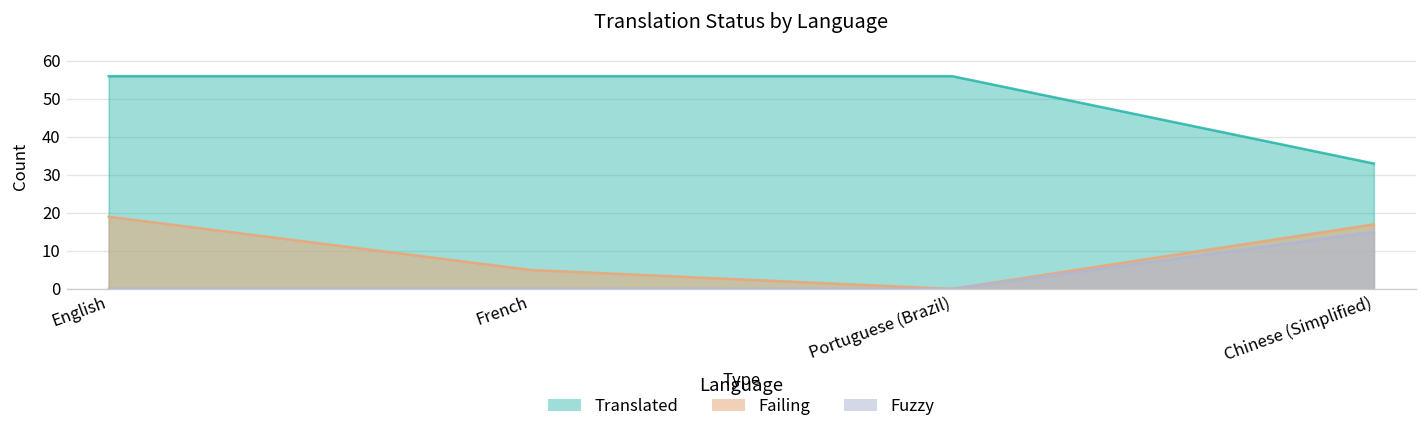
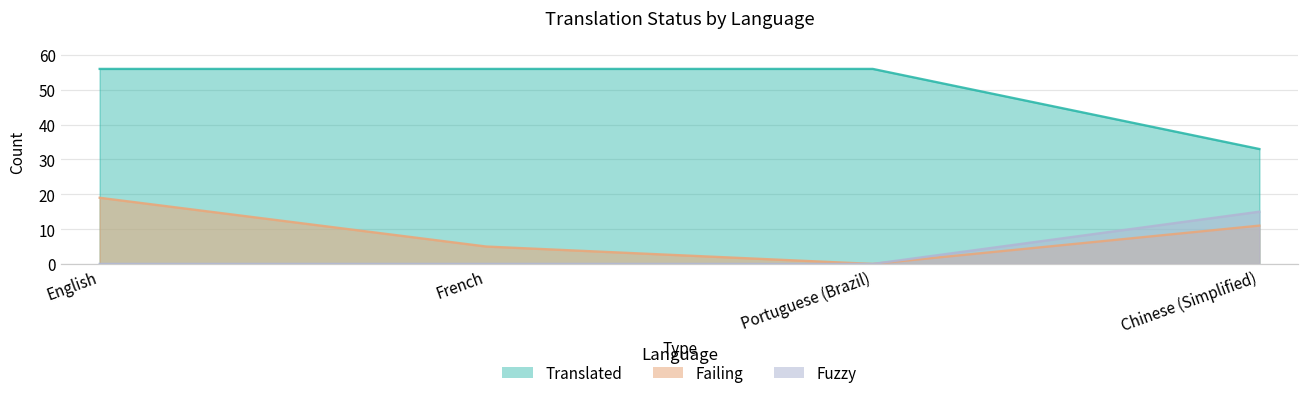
Failing, Chinese (Simplified): 17 -> 11
